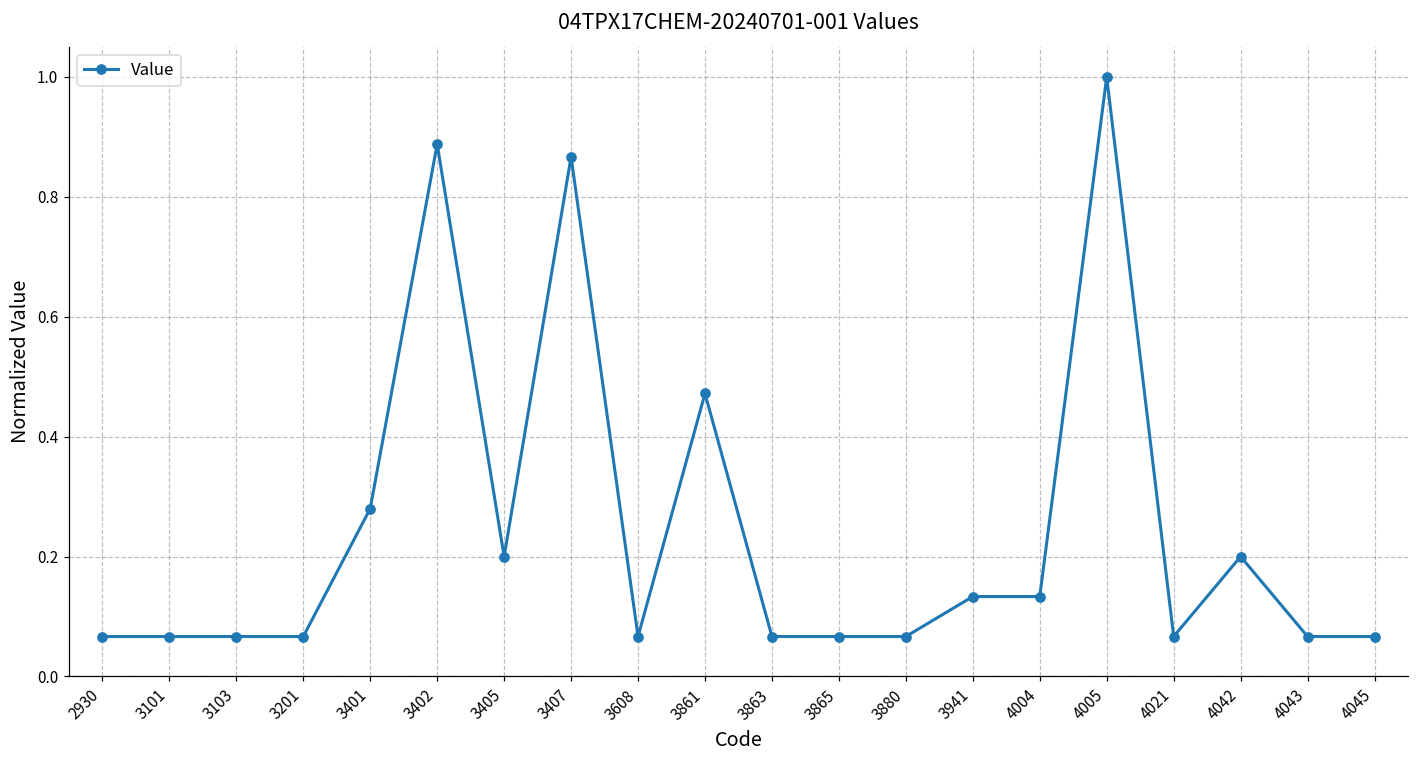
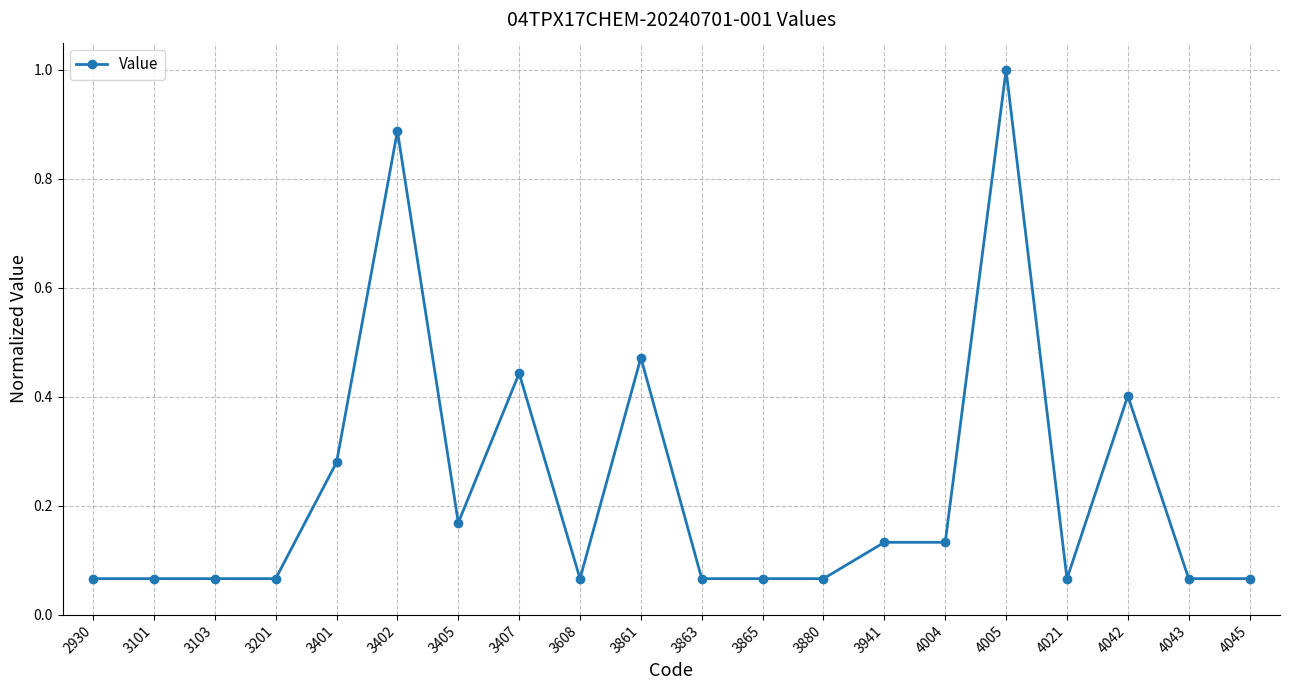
3405: 0.20 -> 0.17
3407: 0.87 -> 0.44
4042: 0.20 -> 0.40
